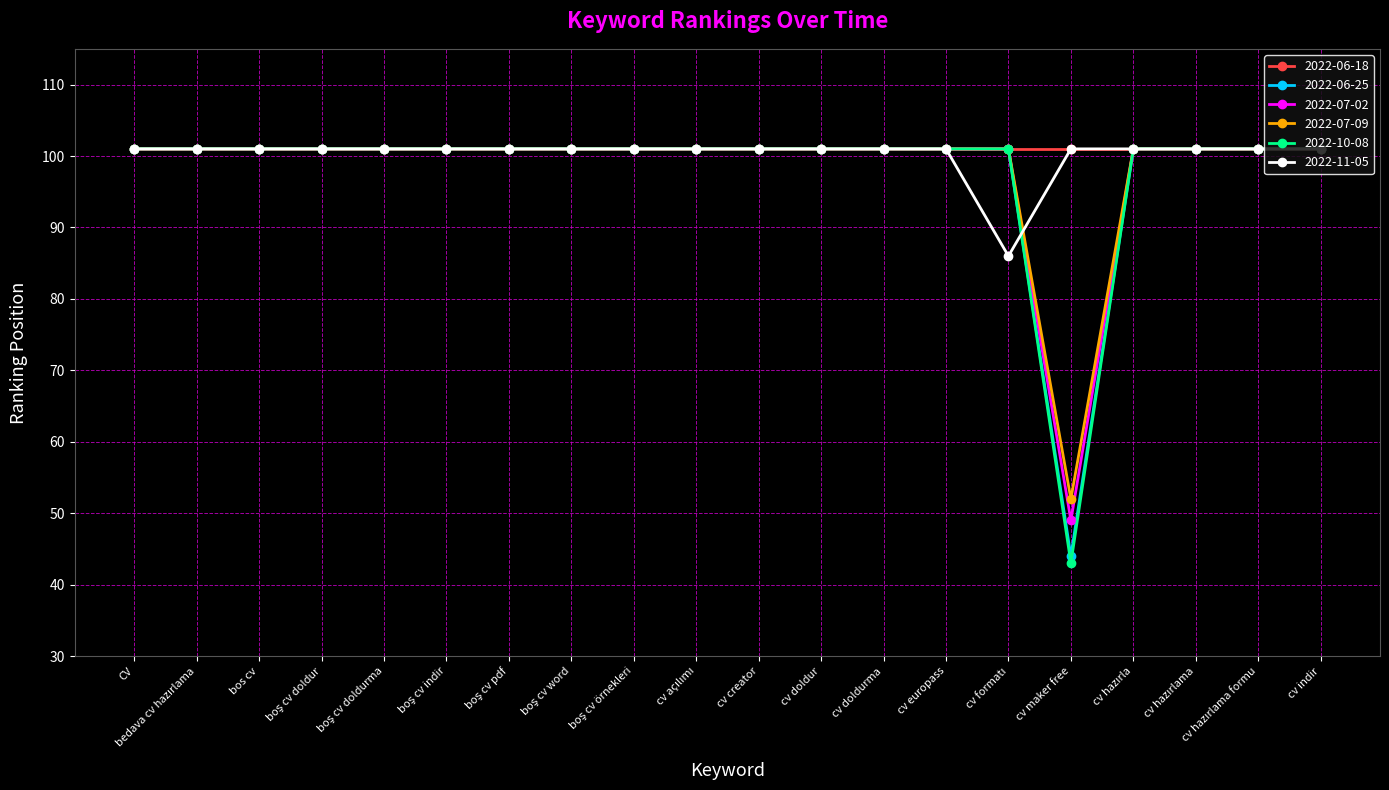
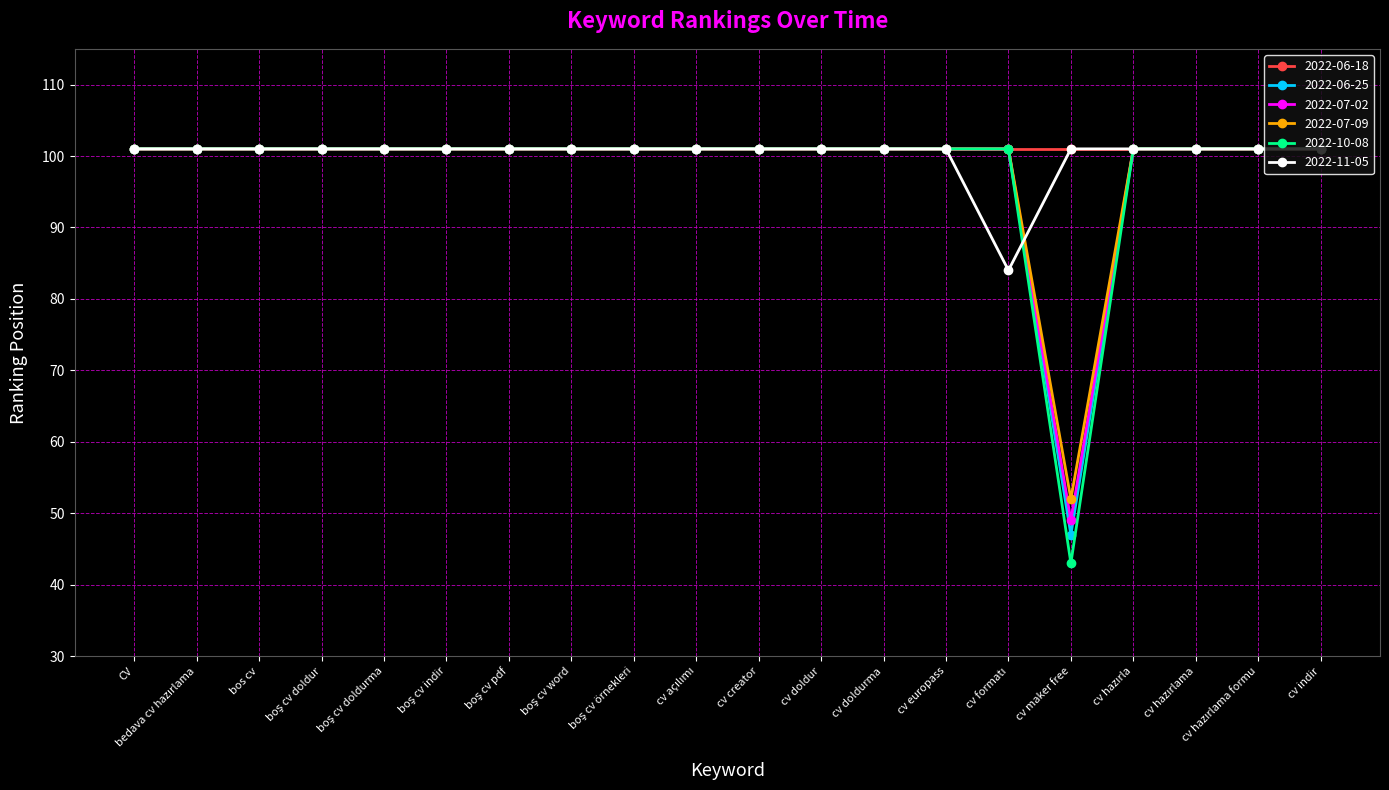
2022-11-05, cv formatı: 86 -> 84
2022-06-25, cv maker free: 44 -> 47
